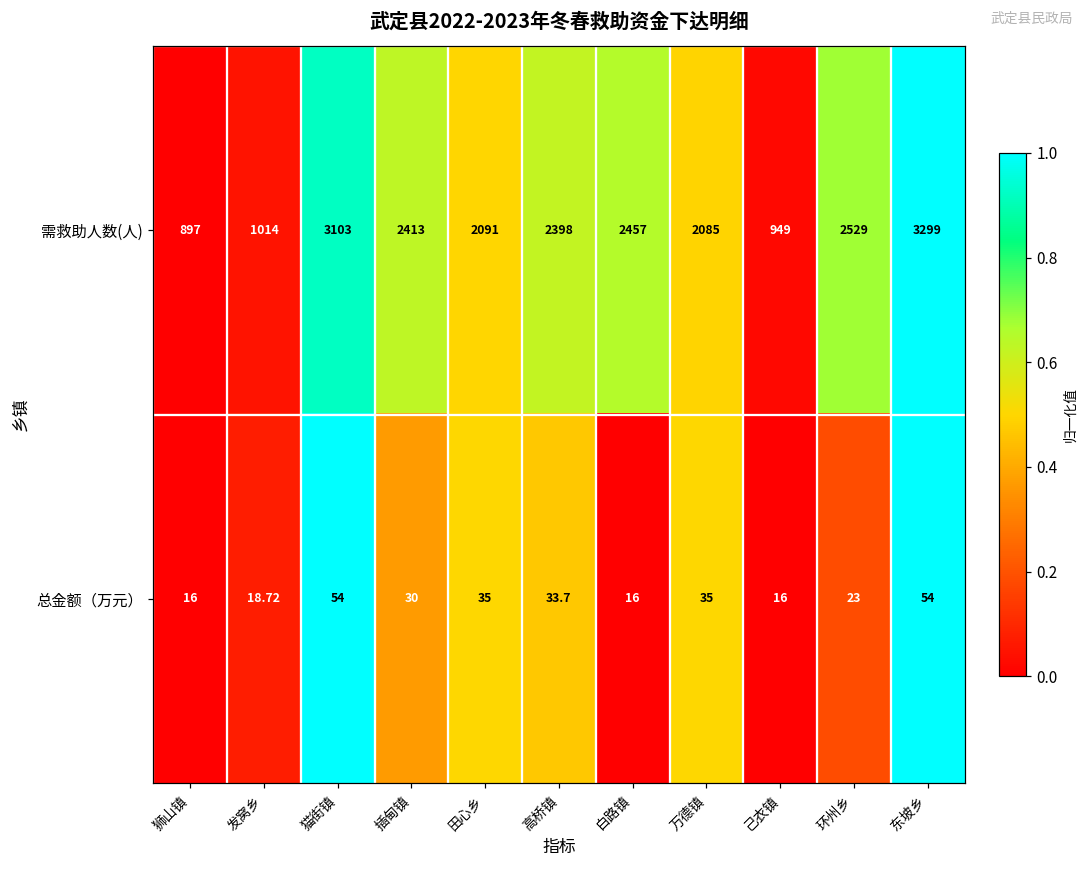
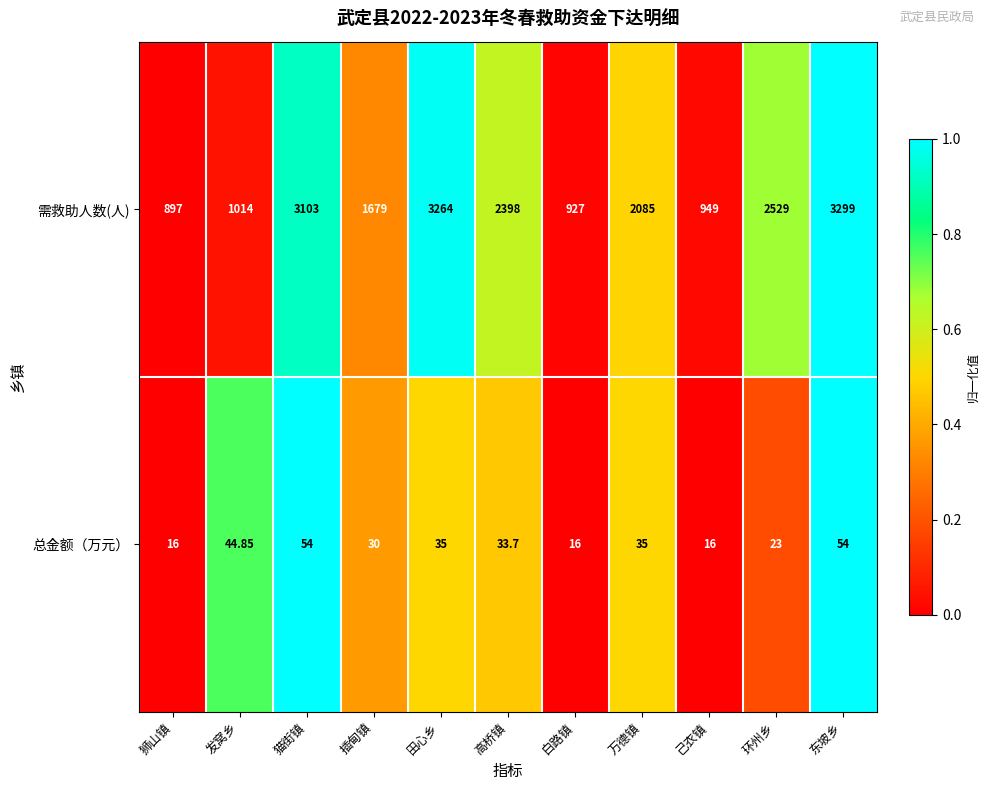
需救助人数(人), 插甸镇: 2413 -> 1679
需救助人数(人), 田心乡: 2091 -> 3264
需救助人数(人), 白路镇: 2457 -> 927
总金额（万元）, 发窝乡: 18.72 -> 44.85
